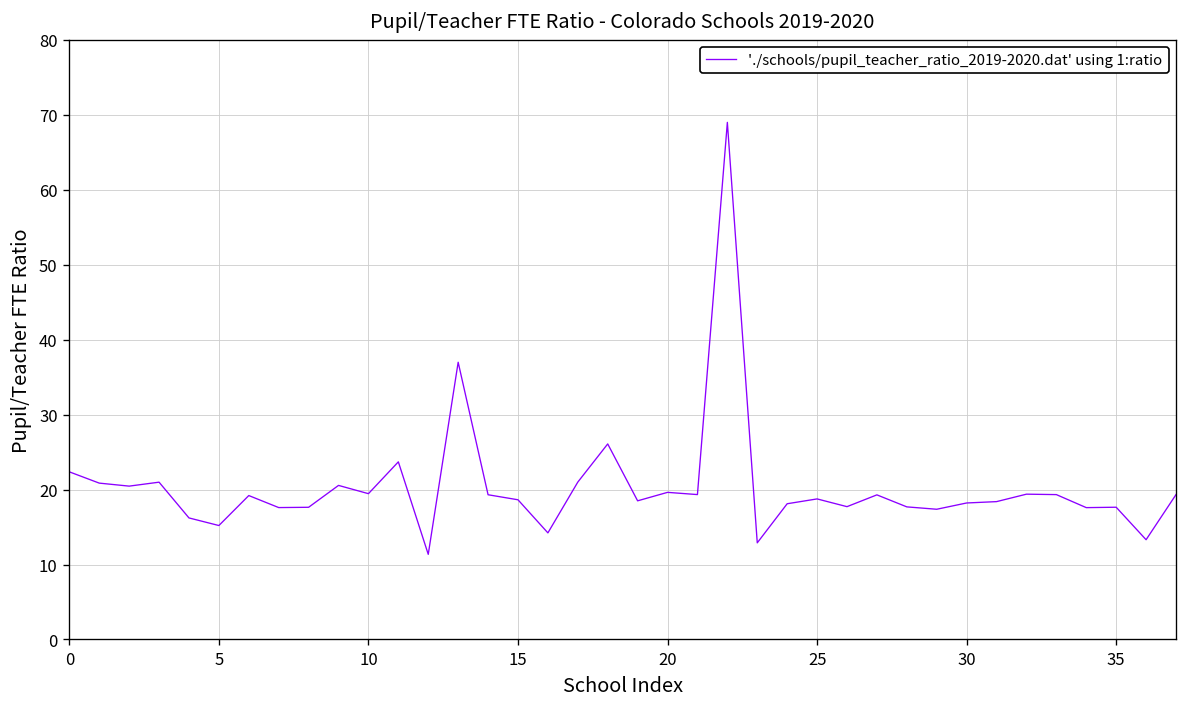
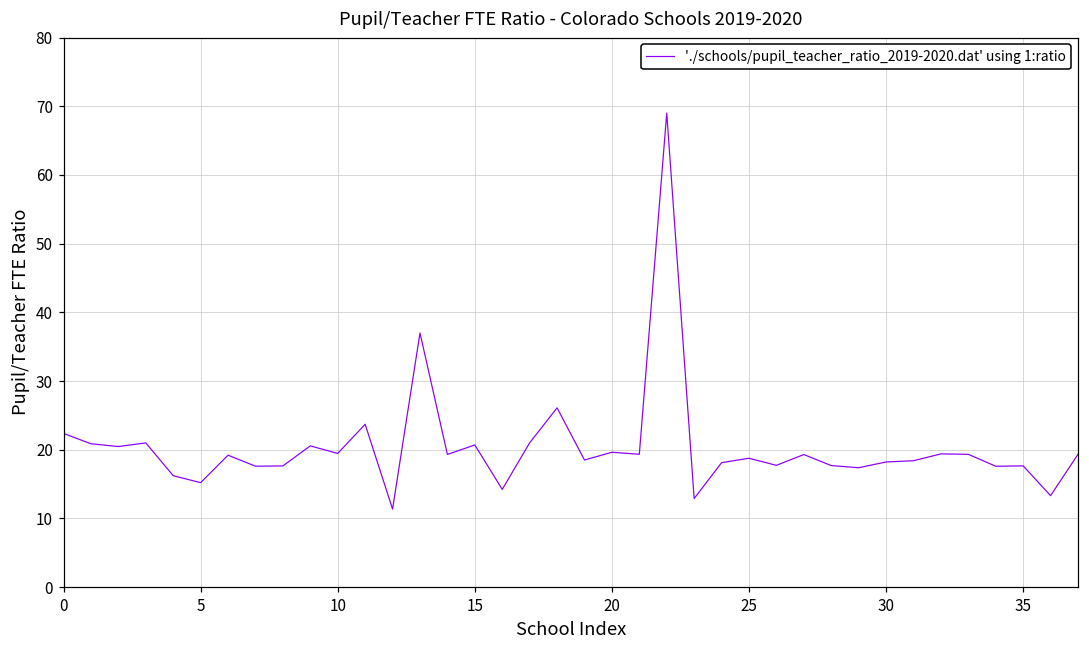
15: 19 -> 21
